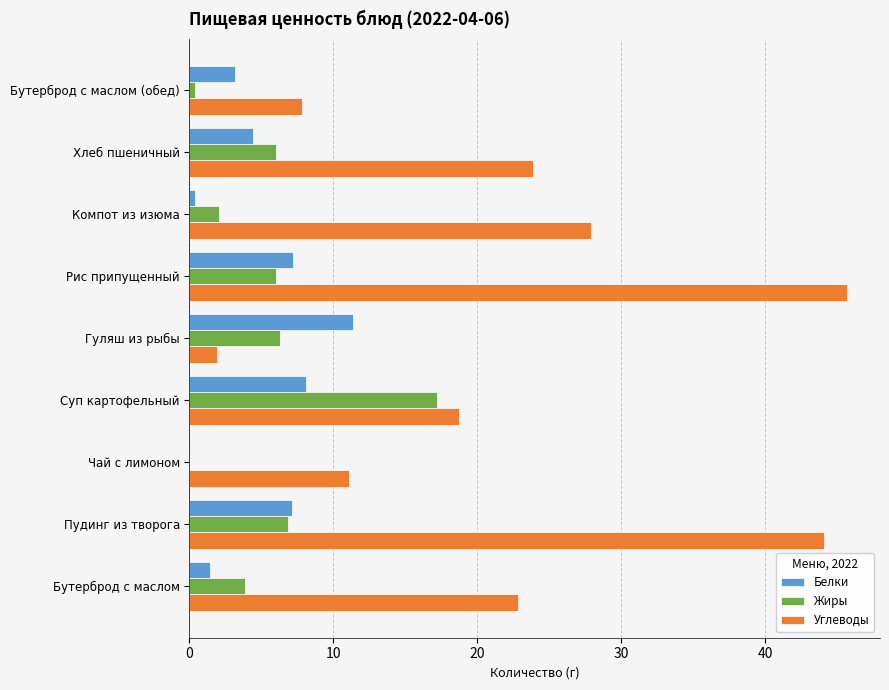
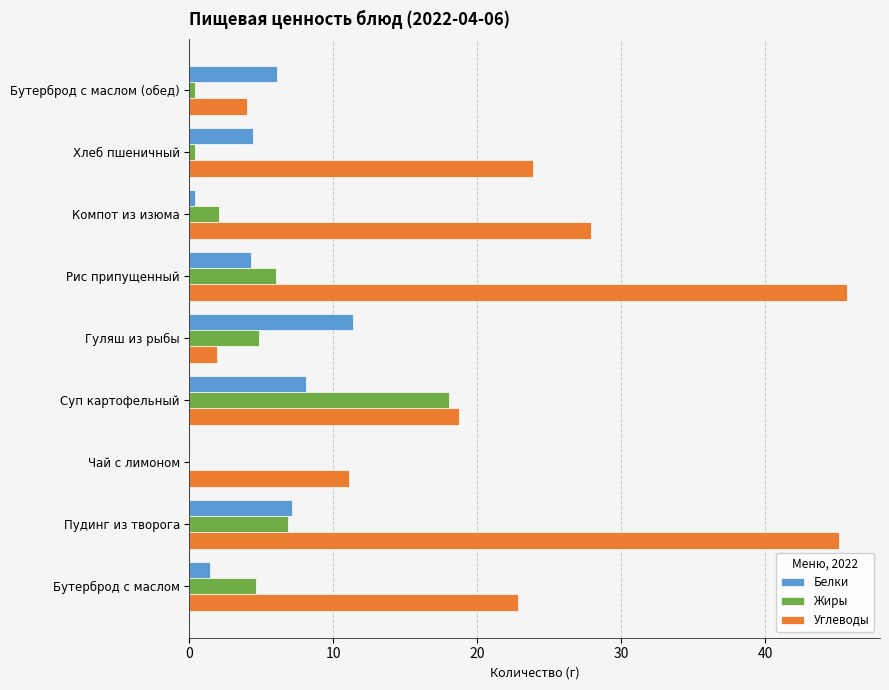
Белки, Бутерброд с маслом (обед): 3.2 -> 6.1
Углеводы, Бутерброд с маслом (обед): 7.8 -> 4.0
Жиры, Хлеб пшеничный: 6.0 -> 0.4
Белки, Рис припущенный: 7.2 -> 4.3
Жиры, Гуляш из рыбы: 6.3 -> 4.8
Жиры, Суп картофельный: 17.2 -> 18.0
Углеводы, Пудинг из творога: 44.1 -> 45.2
Жиры, Бутерброд с маслом: 3.9 -> 4.6
